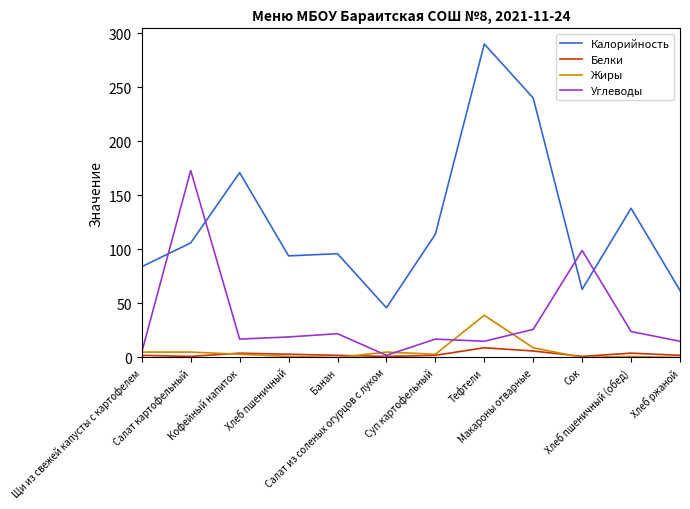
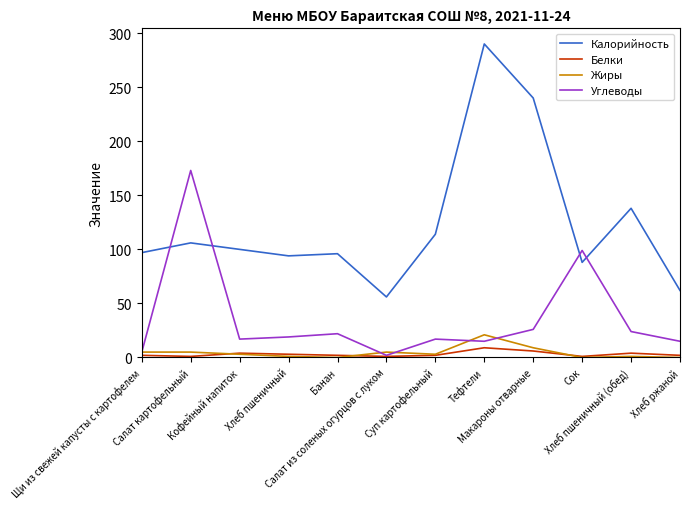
Калорийность, Щи из свежей капусты с картофелем: 84 -> 97
Калорийность, Кофейный напиток: 171 -> 100
Калорийность, Салат из соленых огурцов с луком: 46 -> 56
Жиры, Тефтели: 39 -> 21
Калорийность, Сок: 63 -> 88
